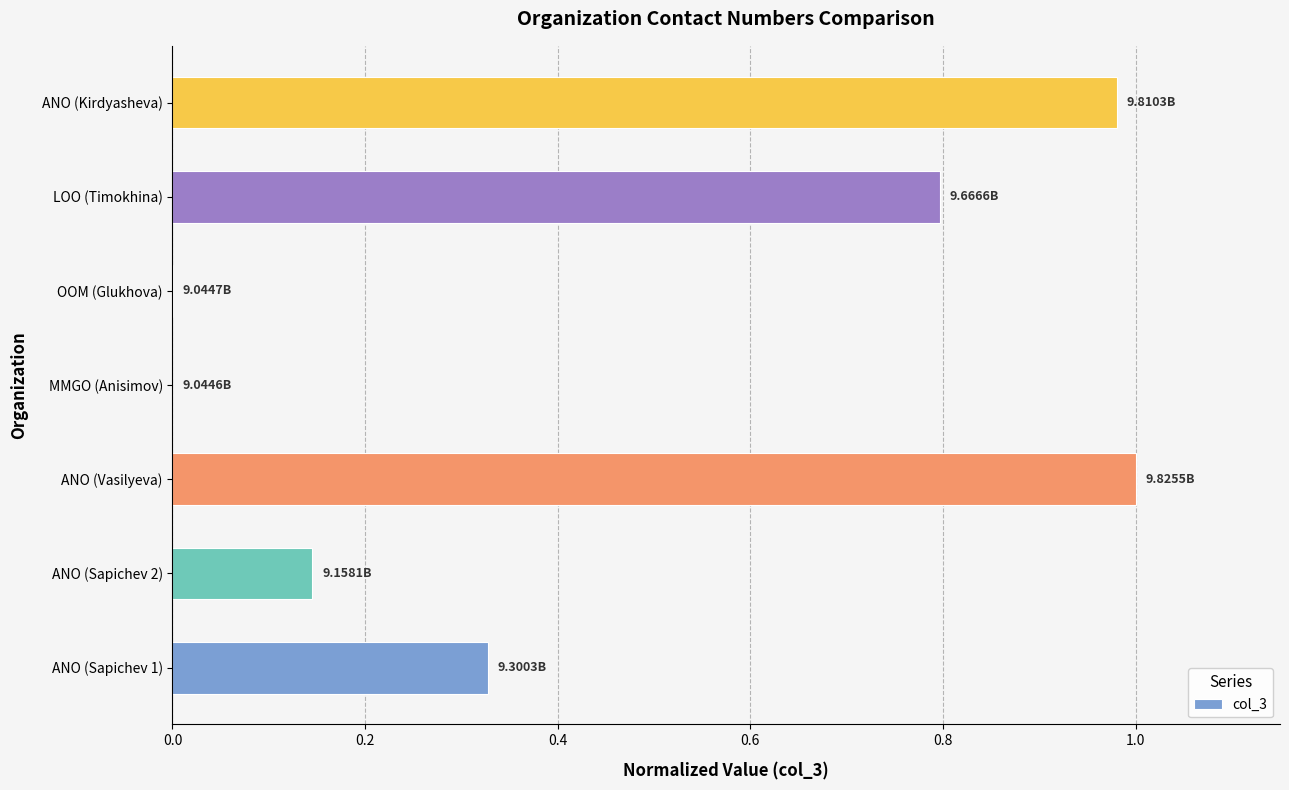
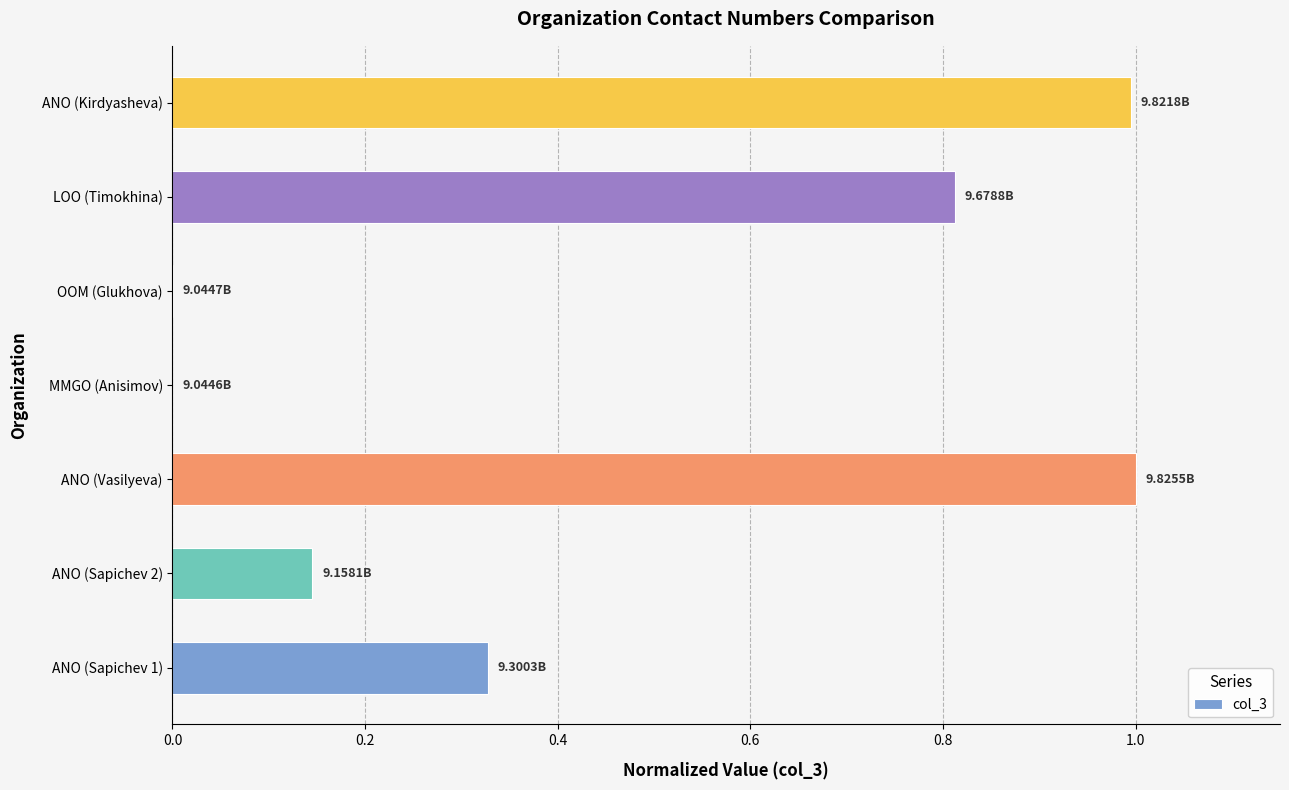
ANO (Kirdyasheva): 9.8103B -> 9.8218B
LOO (Timokhina): 9.6666B -> 9.6788B
